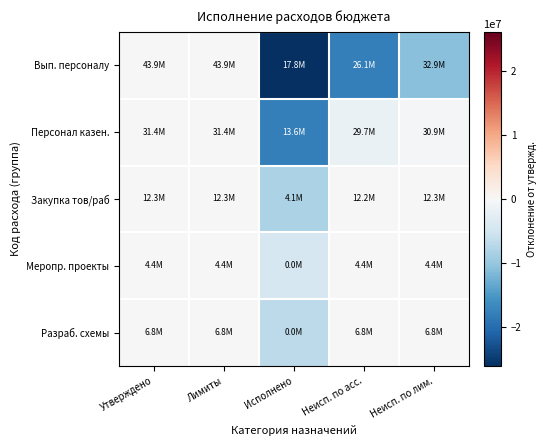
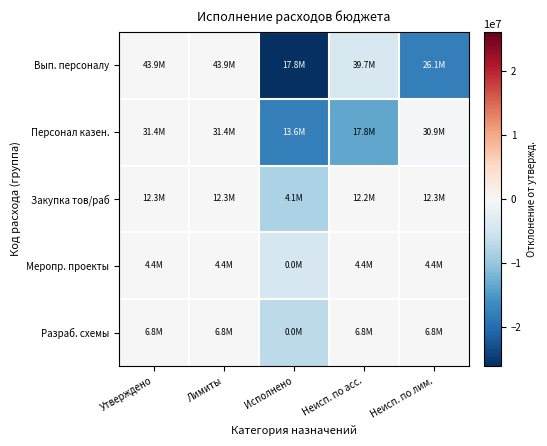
Вып. персоналу, Неисп. по асс.: 26.1M -> 39.7M
Вып. персоналу, Неисп. по лим.: 32.9M -> 26.1M
Персонал казен., Неисп. по асс.: 29.7M -> 17.8M
